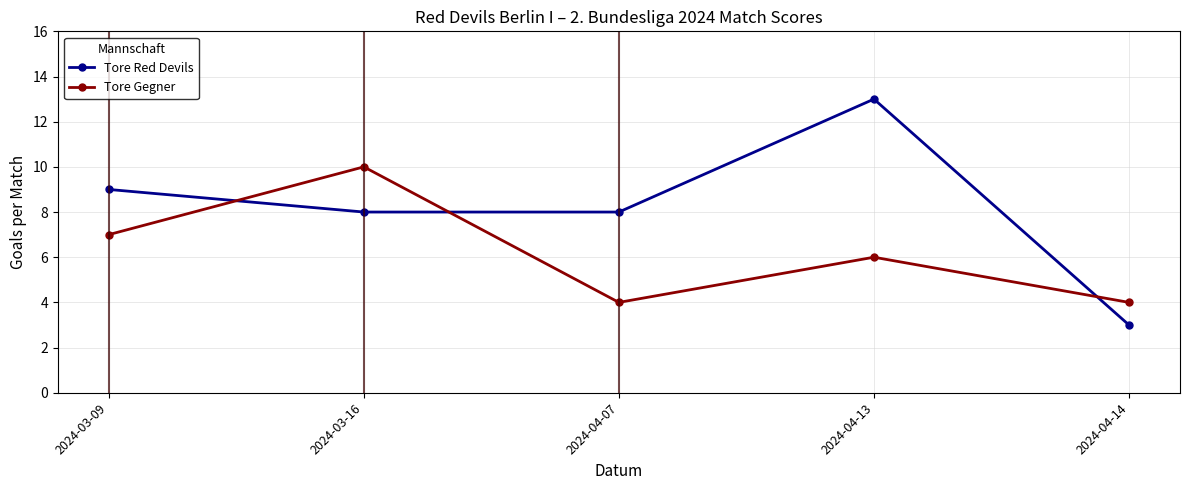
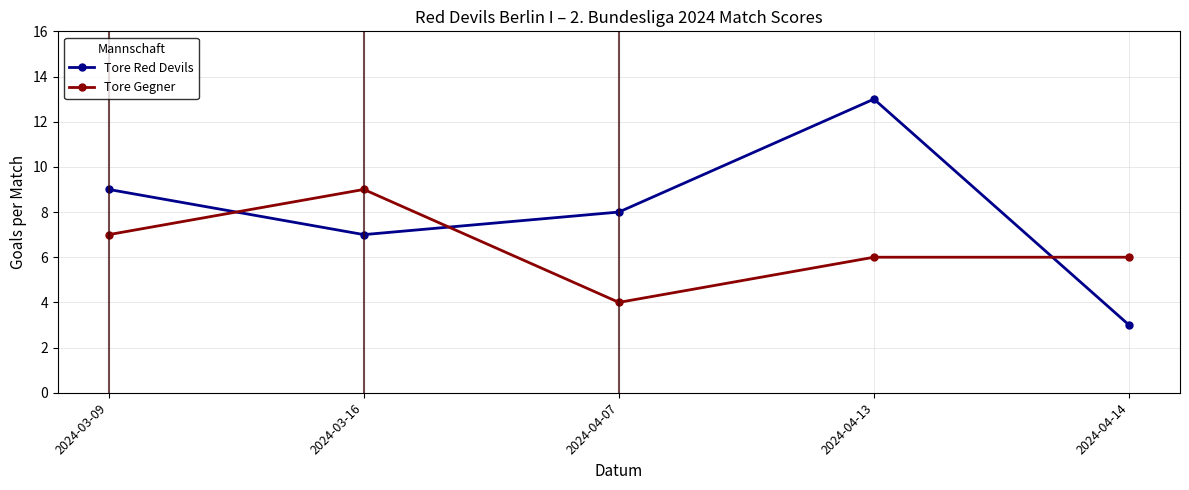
Tore Red Devils, 2024-03-16: 8 -> 7
Tore Gegner, 2024-03-16: 10 -> 9
Tore Gegner, 2024-04-14: 4 -> 6
